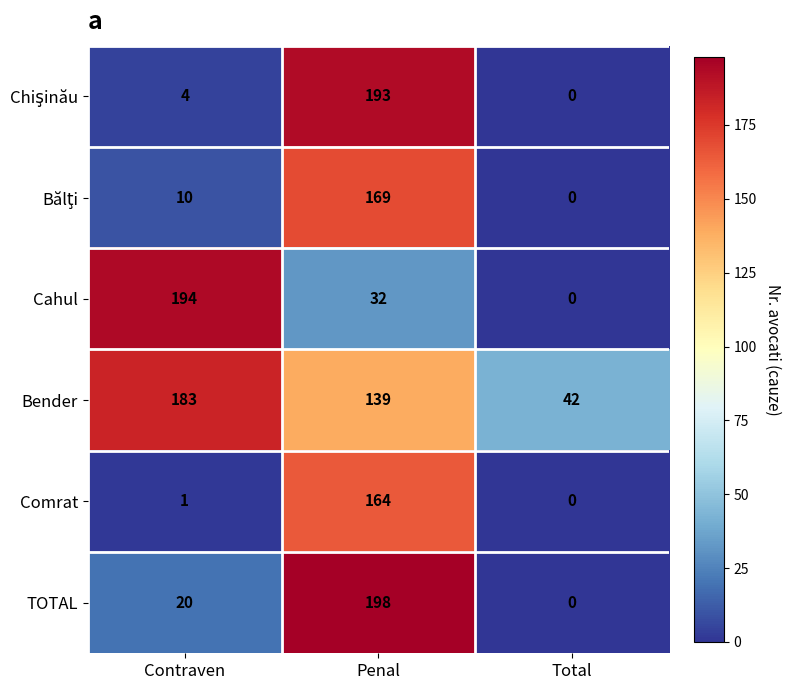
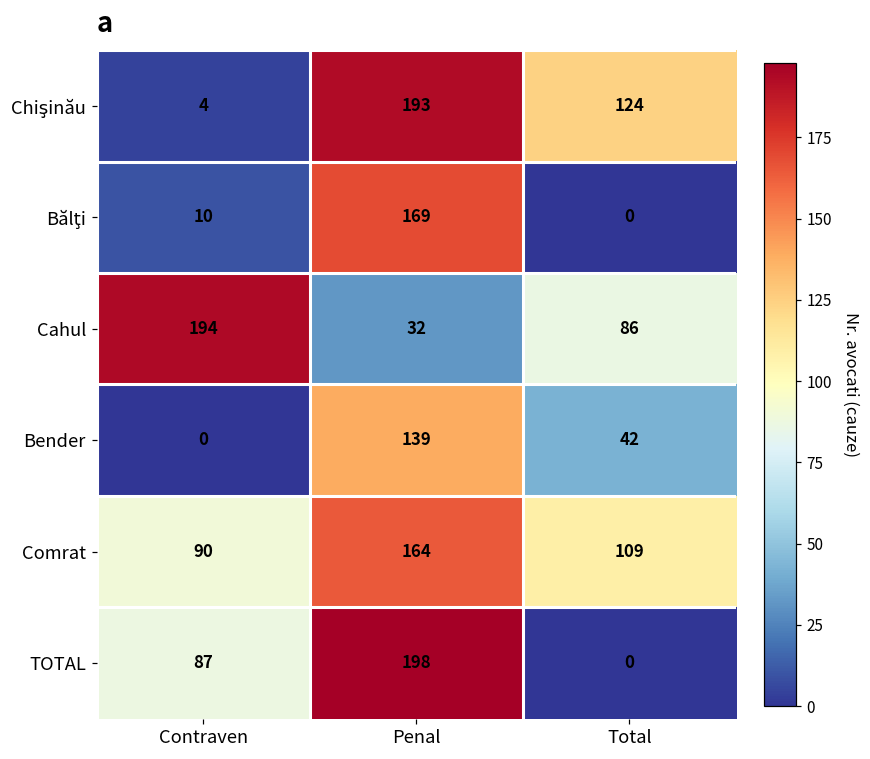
Chişinău, Total: 0 -> 124
Cahul, Total: 0 -> 86
Bender, Contraven: 183 -> 0
Comrat, Contraven: 1 -> 90
Comrat, Total: 0 -> 109
TOTAL, Contraven: 20 -> 87
